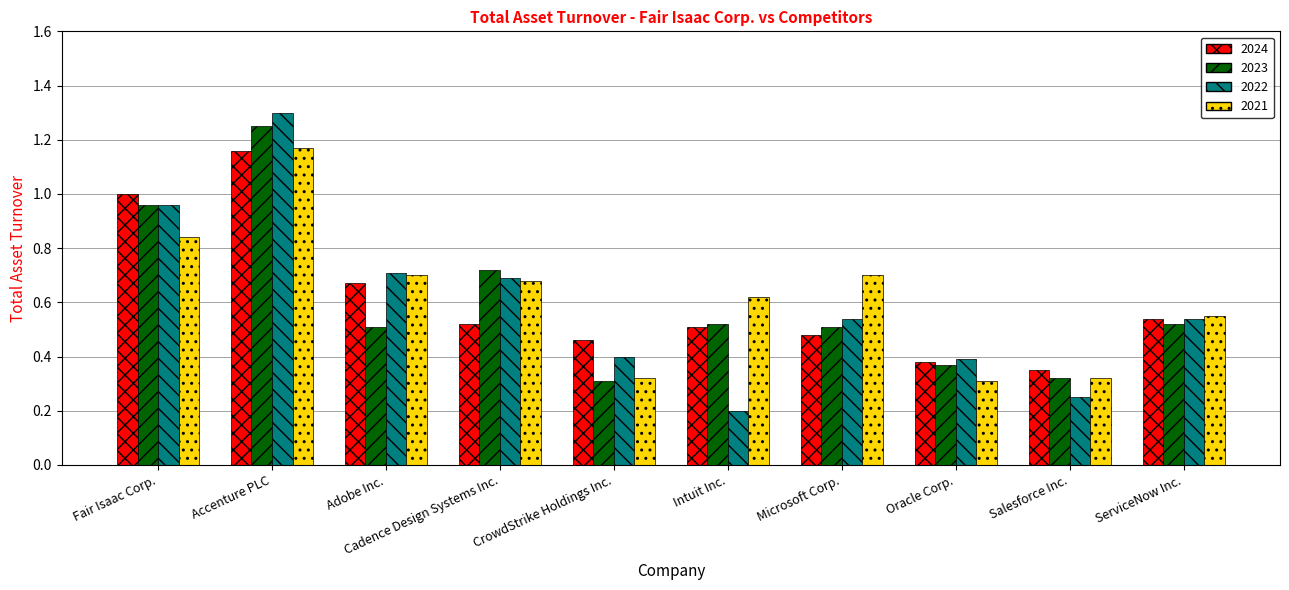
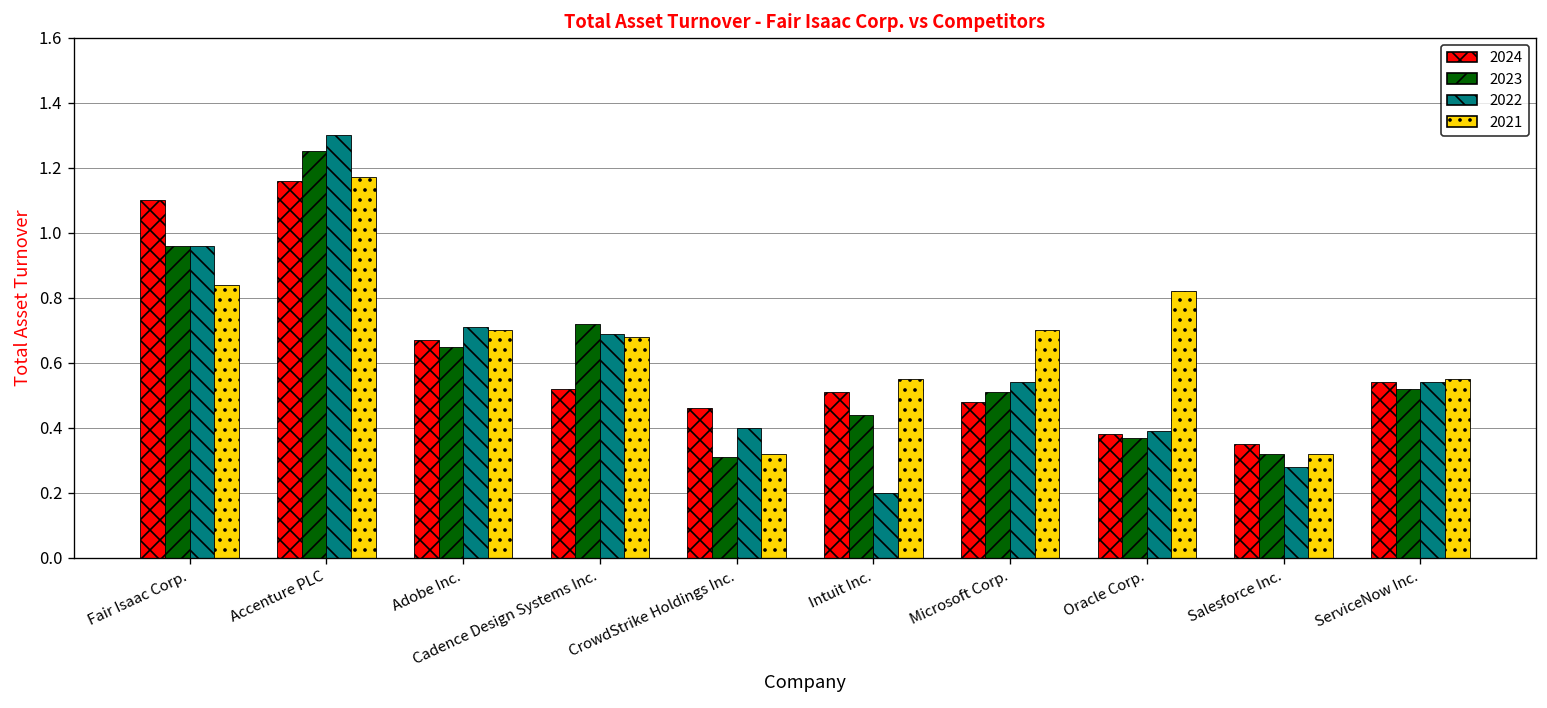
2024, Fair Isaac Corp.: 1.0 -> 1.1
2023, Adobe Inc.: 0.51 -> 0.65
2023, Intuit Inc.: 0.52 -> 0.44
2021, Intuit Inc.: 0.62 -> 0.55
2021, Oracle Corp.: 0.31 -> 0.82
2022, Salesforce Inc.: 0.25 -> 0.28
